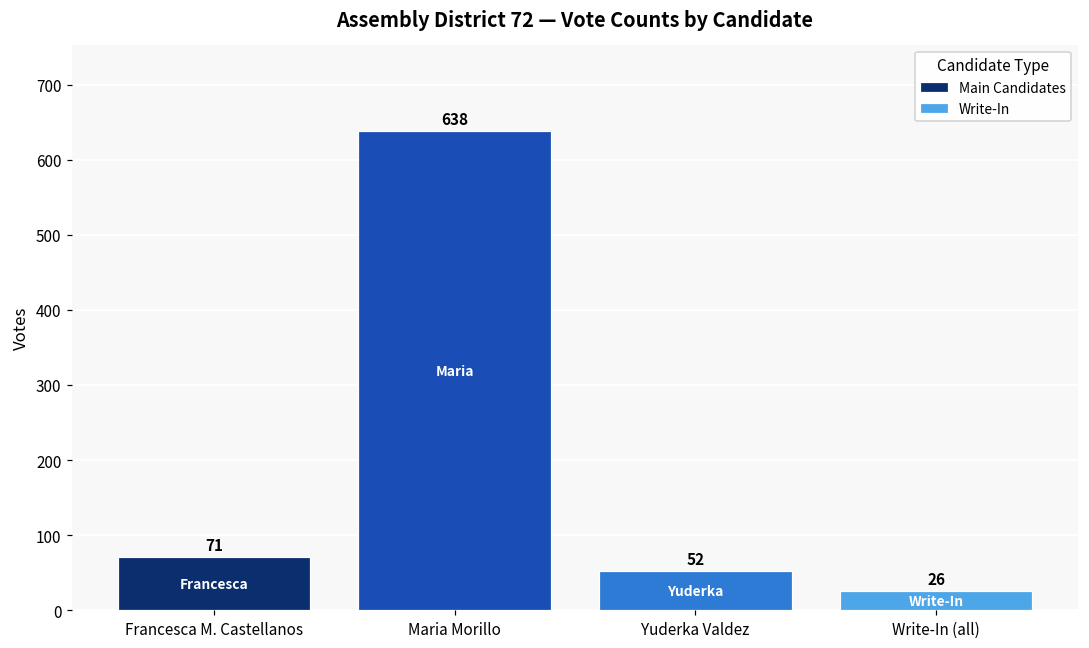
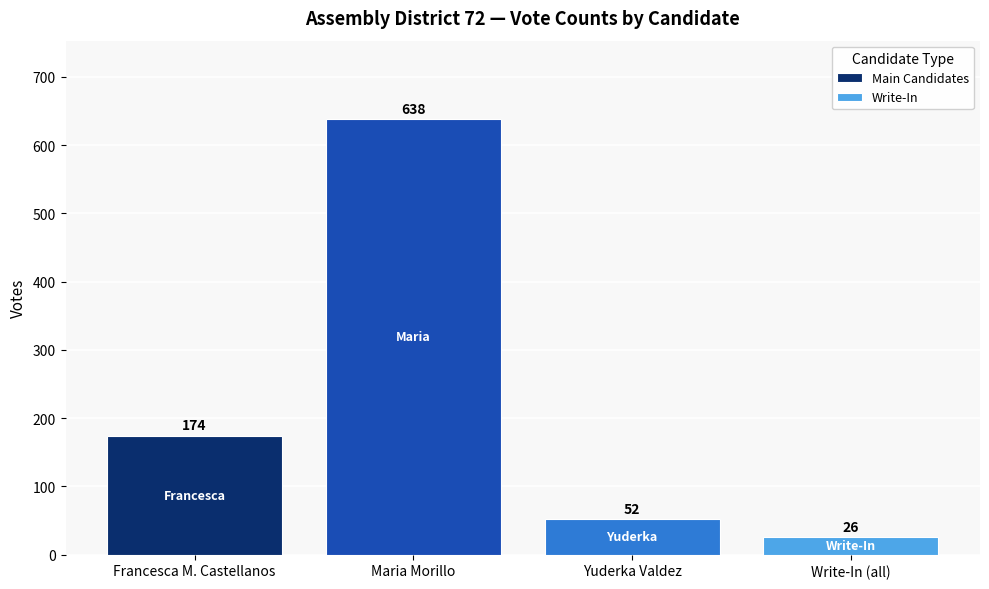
Main Candidates, Francesca M. Castellanos: 71 -> 174
